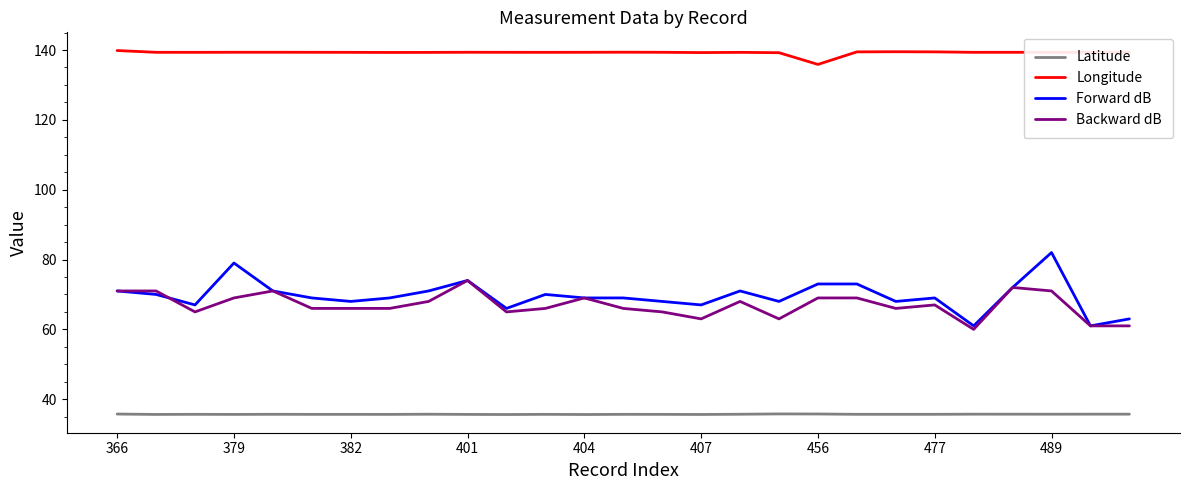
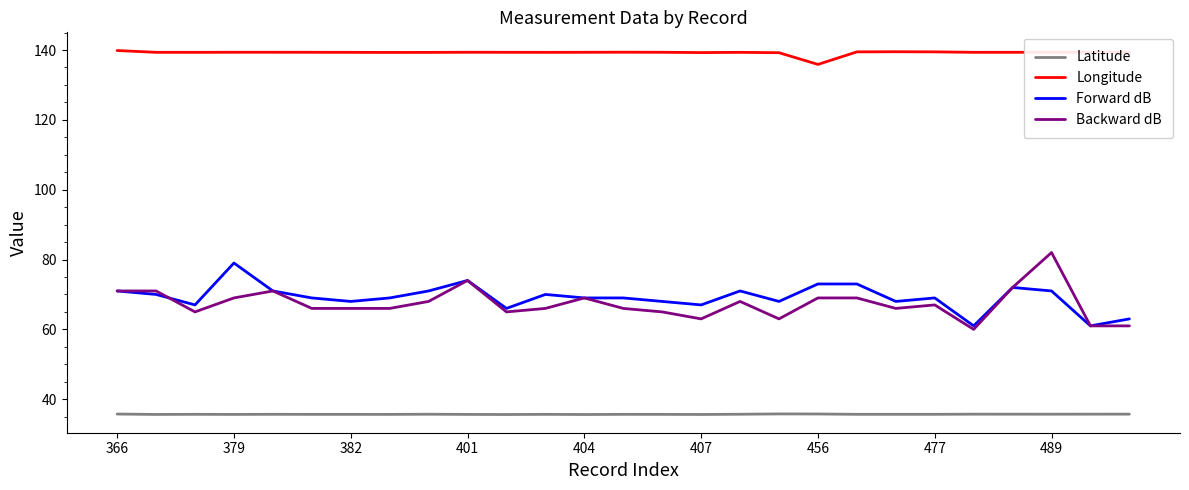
Forward dB, 489: 82 -> 71
Backward dB, 489: 71 -> 82
